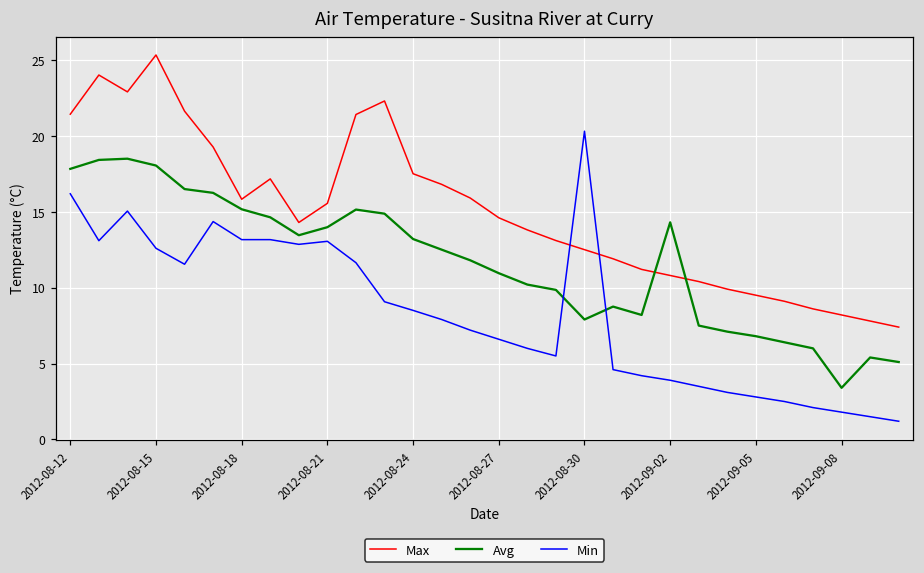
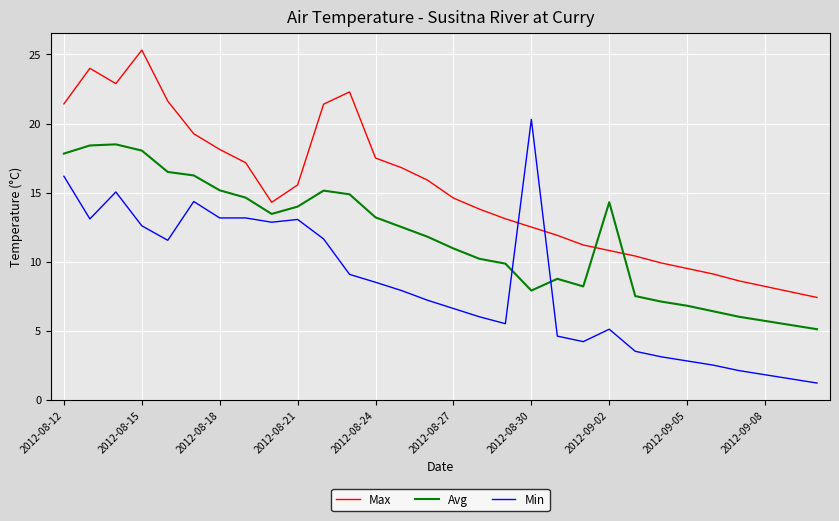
Max, 2012-08-18: 15.8 -> 18.1
Min, 2012-09-02: 3.9 -> 5.1
Avg, 2012-09-08: 3.4 -> 5.7
